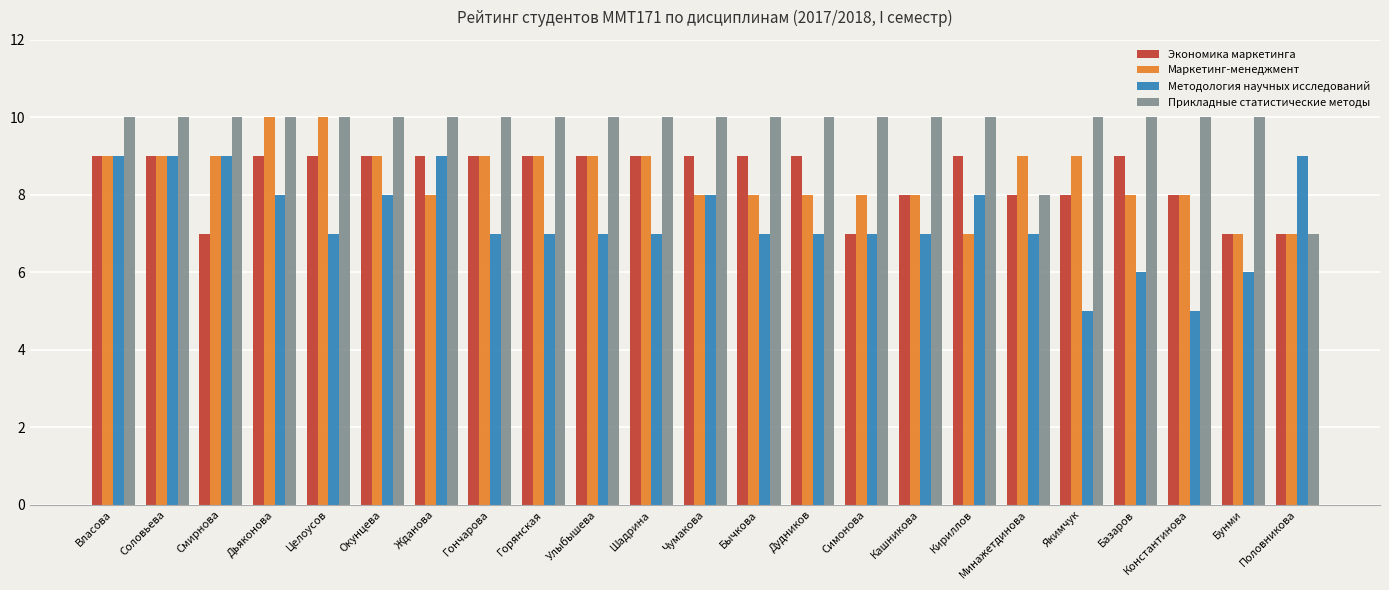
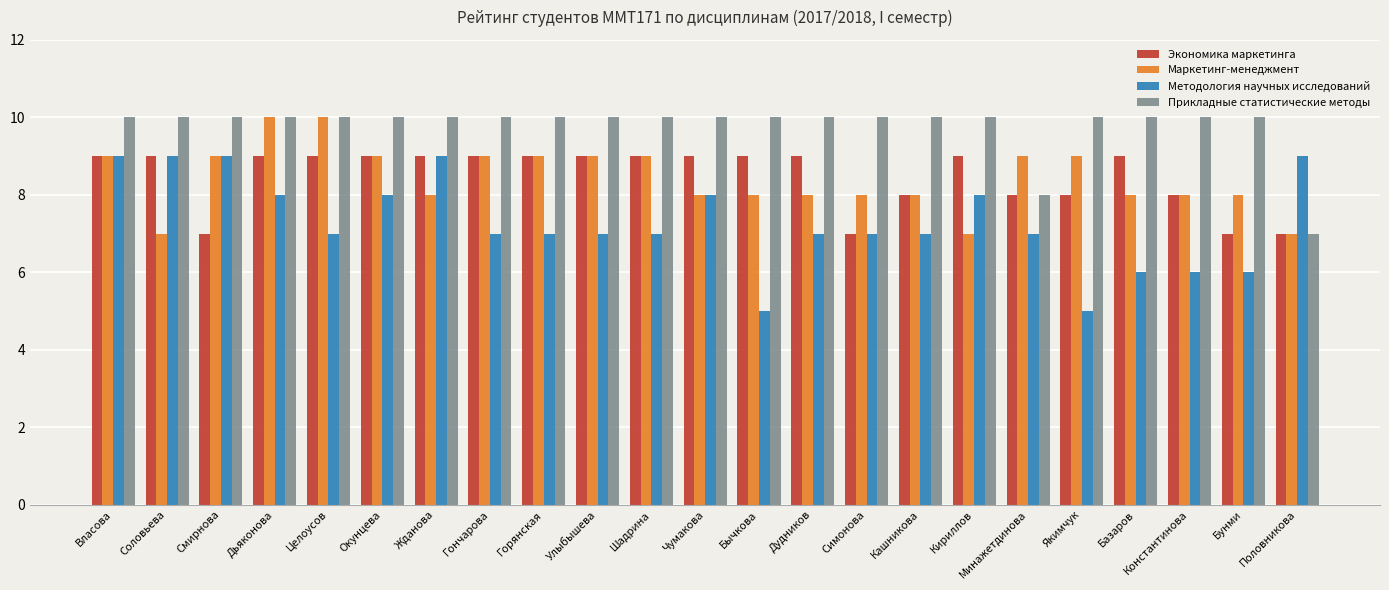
Маркетинг-менеджмент, Соловьева: 9 -> 7
Методология научных исследований, Бычкова: 7 -> 5
Методология научных исследований, Константинова: 5 -> 6
Маркетинг-менеджмент, Бунми: 7 -> 8
